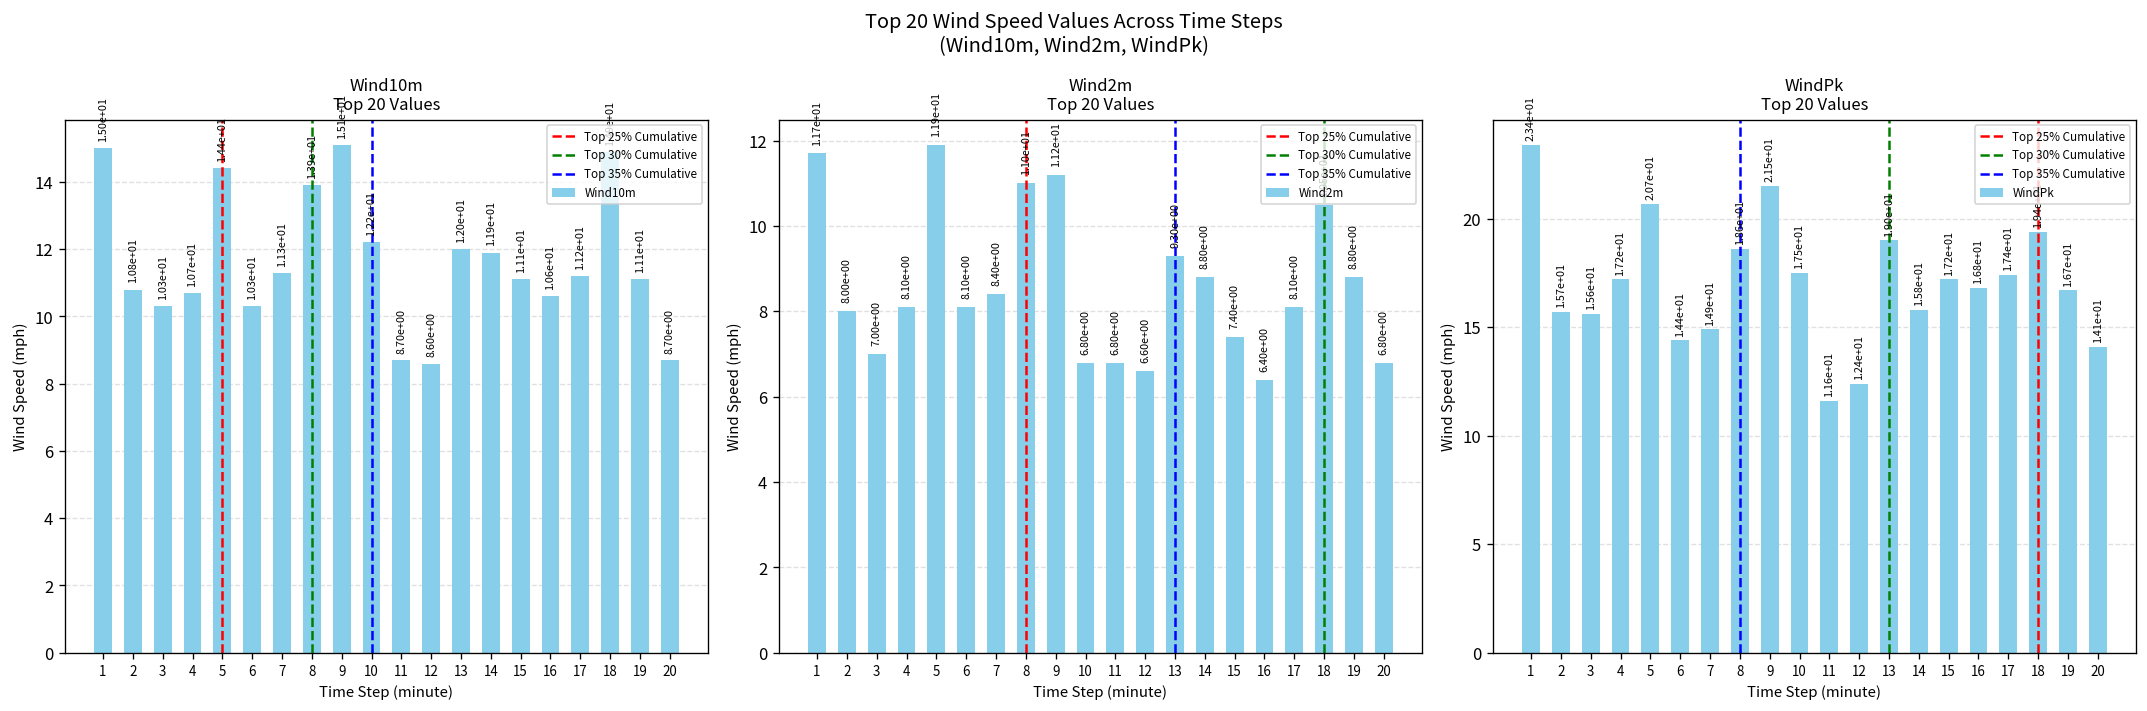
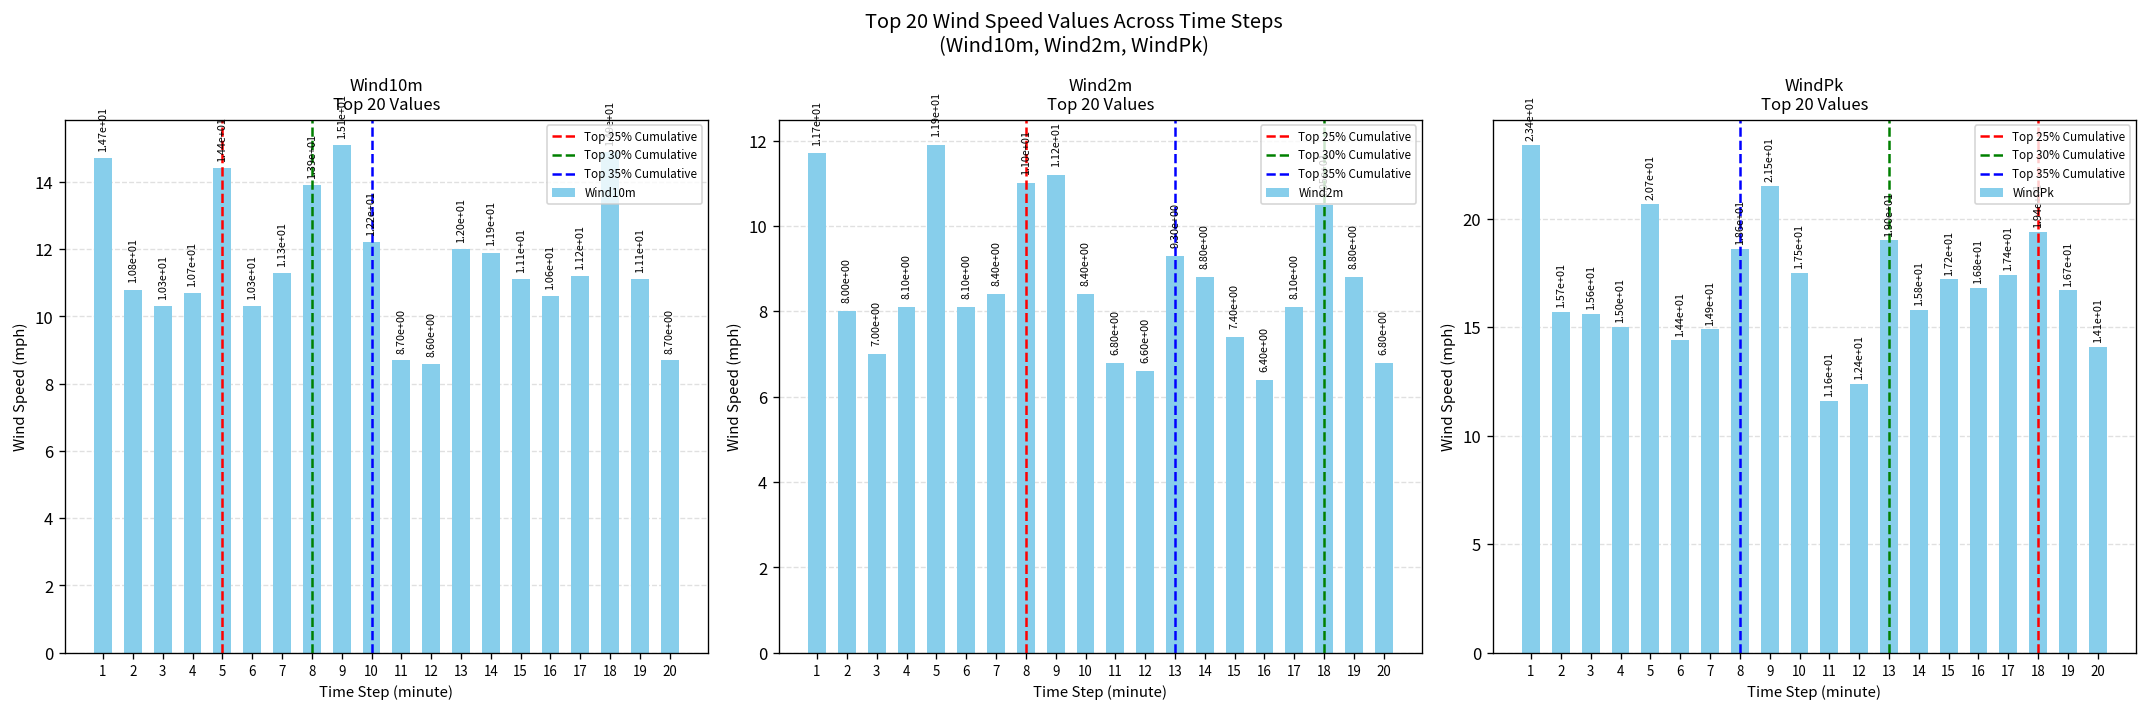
Wind10m Top 20 Values, 1: 1.50e+01 -> 1.47e+01
Wind2m Top 20 Values, 10: 6.80e+00 -> 8.40e+00
WindPk Top 20 Values, 4: 1.72e+01 -> 1.50e+01
